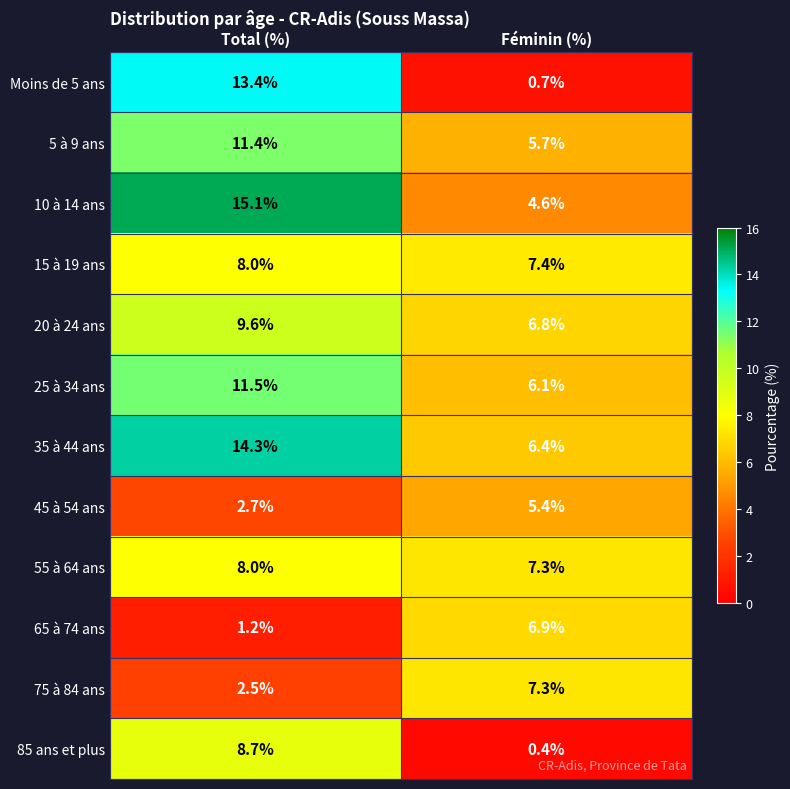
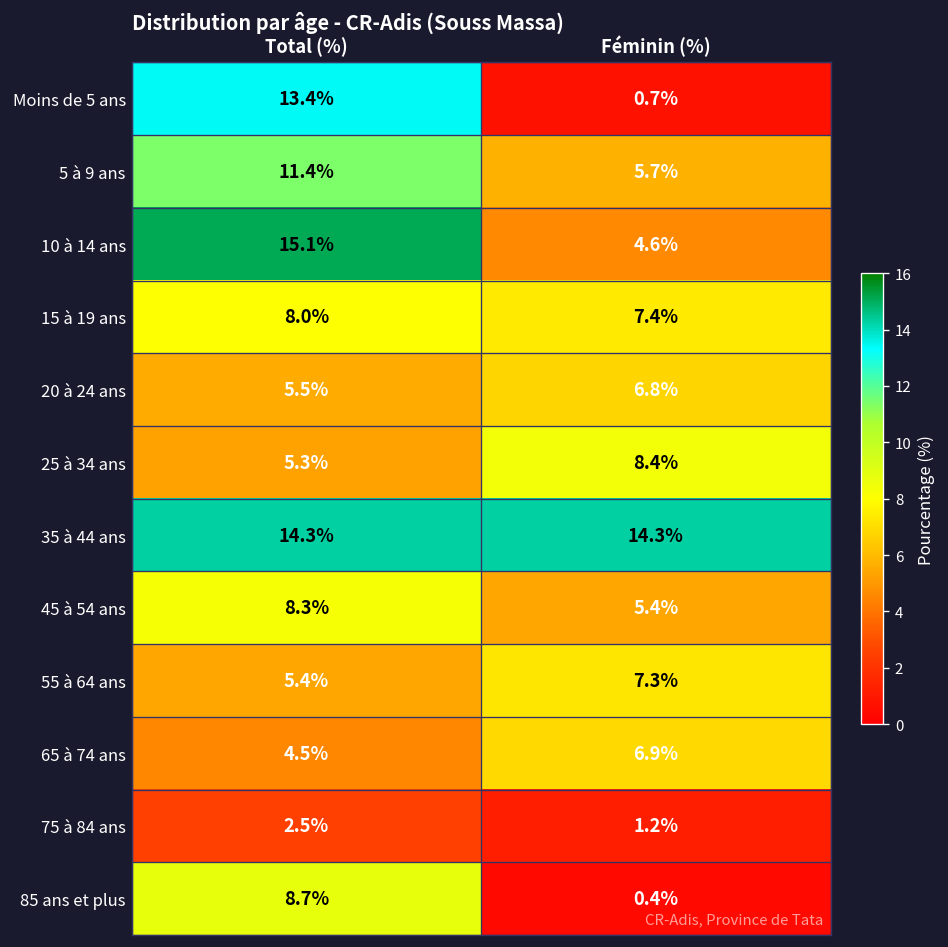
20 à 24 ans, Total (%): 9.6% -> 5.5%
25 à 34 ans, Total (%): 11.5% -> 5.3%
25 à 34 ans, Féminin (%): 6.1% -> 8.4%
35 à 44 ans, Féminin (%): 6.4% -> 14.3%
45 à 54 ans, Total (%): 2.7% -> 8.3%
55 à 64 ans, Total (%): 8.0% -> 5.4%
65 à 74 ans, Total (%): 1.2% -> 4.5%
75 à 84 ans, Féminin (%): 7.3% -> 1.2%
